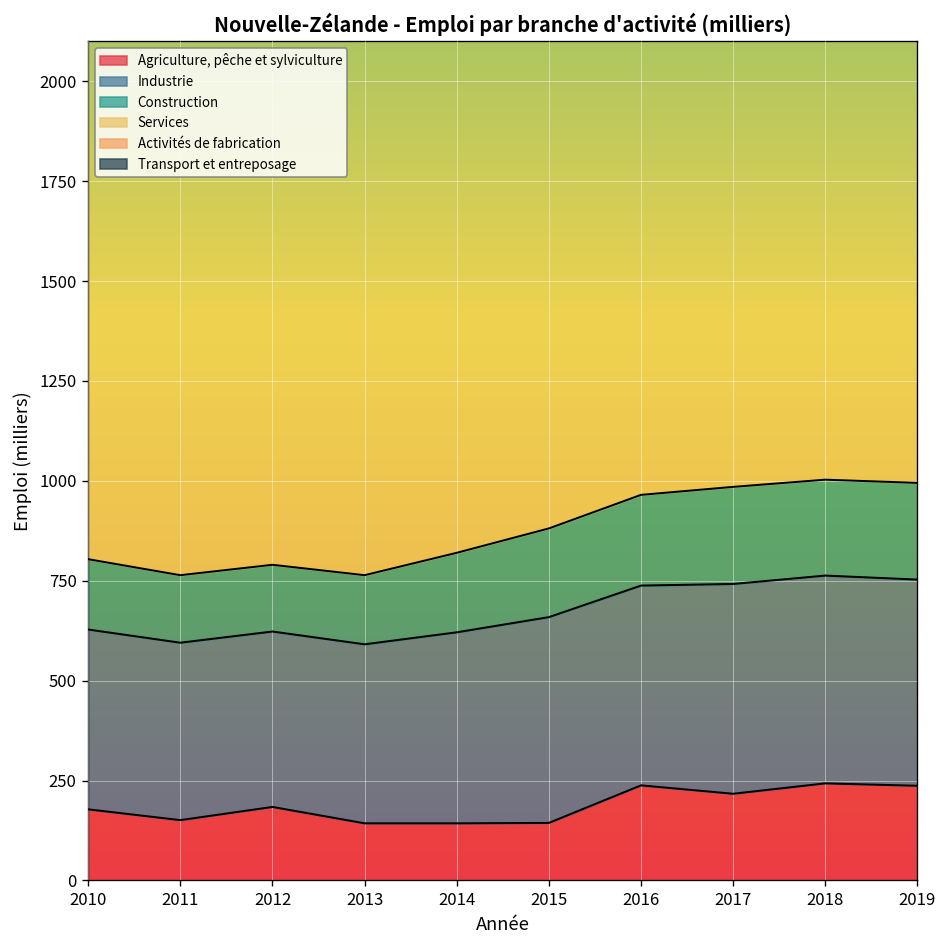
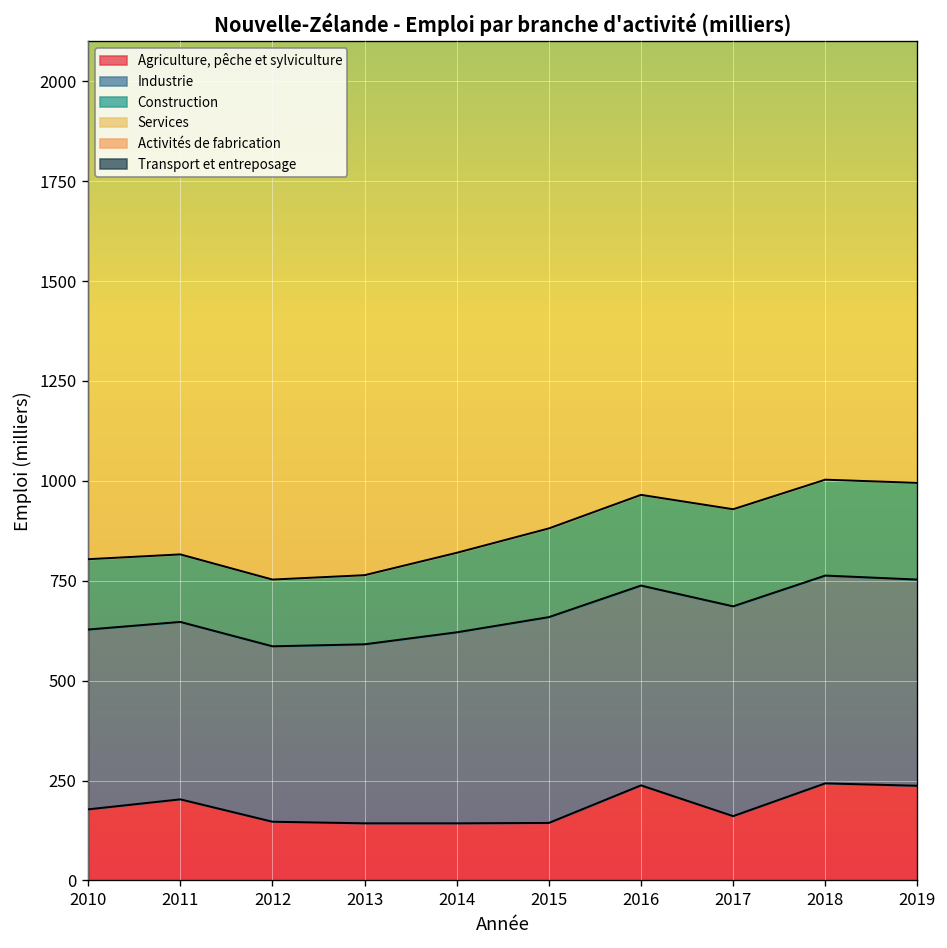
Agriculture, pêche et sylviculture, 2011: 150 -> 200
Agriculture, pêche et sylviculture, 2012: 180 -> 150
Agriculture, pêche et sylviculture, 2017: 220 -> 160
